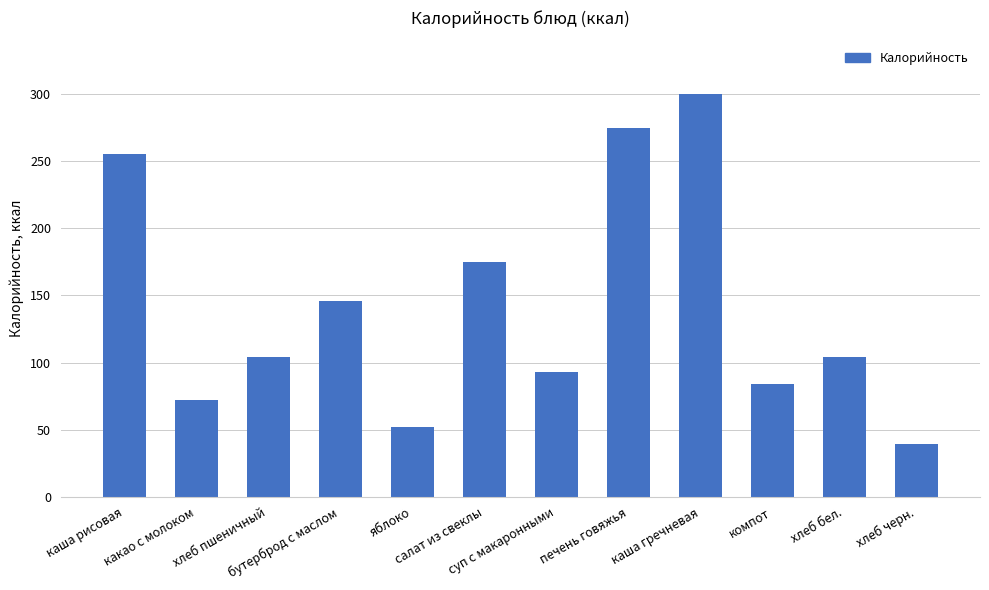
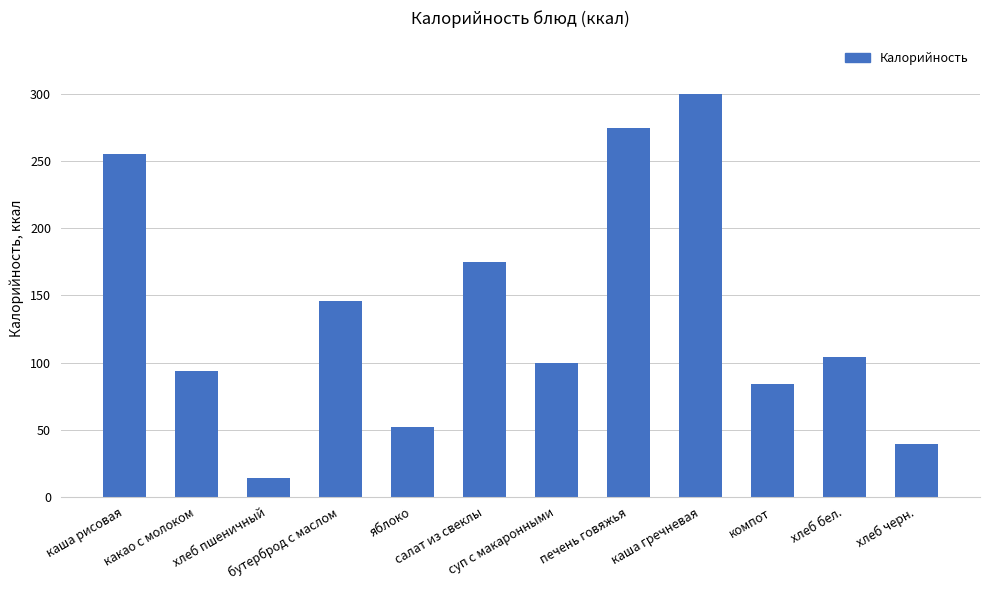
какао с молоком: 72 -> 94
хлеб пшеничный: 104 -> 14
суп с макаронными: 93 -> 99
